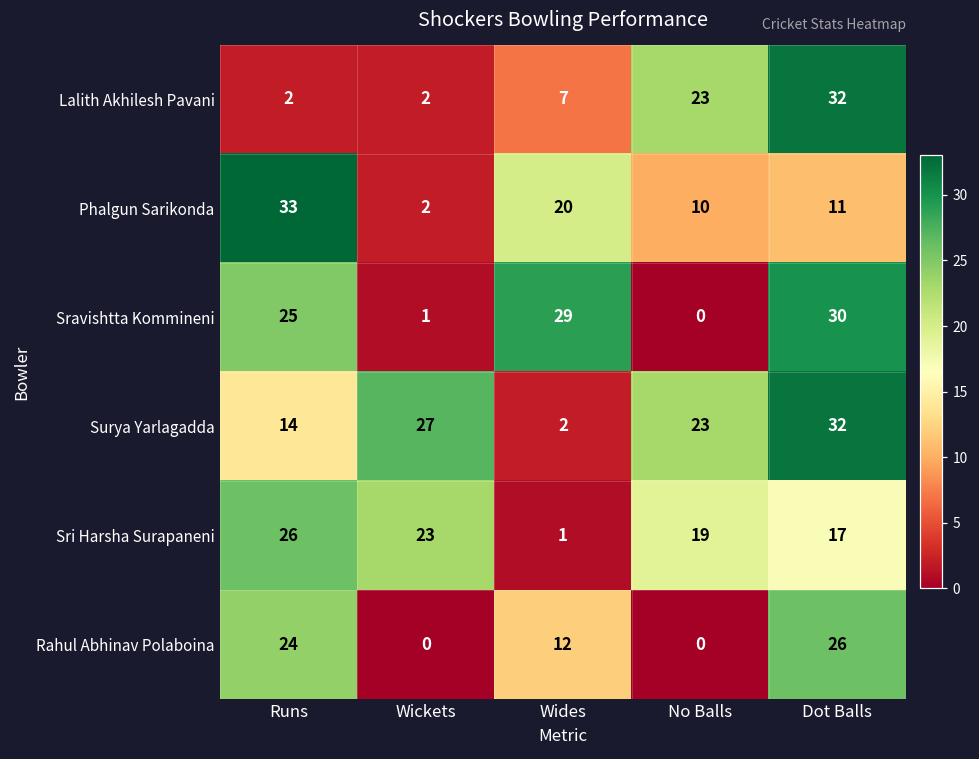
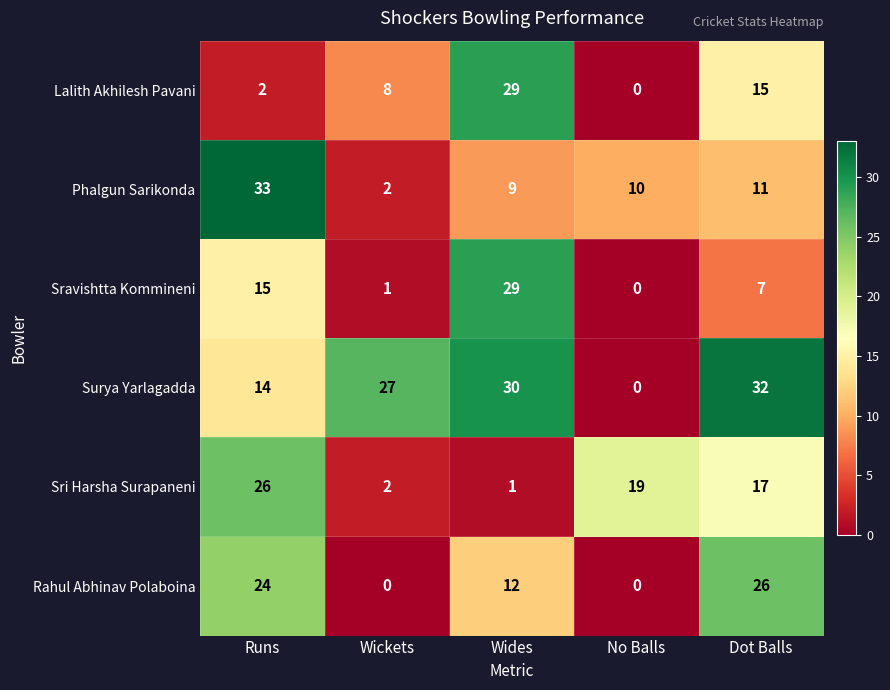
Lalith Akhilesh Pavani, Wickets: 2 -> 8
Lalith Akhilesh Pavani, Wides: 7 -> 29
Lalith Akhilesh Pavani, No Balls: 23 -> 0
Lalith Akhilesh Pavani, Dot Balls: 32 -> 15
Phalgun Sarikonda, Wides: 20 -> 9
Sravishtta Kommineni, Runs: 25 -> 15
Sravishtta Kommineni, Dot Balls: 30 -> 7
Surya Yarlagadda, Wides: 2 -> 30
Surya Yarlagadda, No Balls: 23 -> 0
Sri Harsha Surapaneni, Wickets: 23 -> 2
